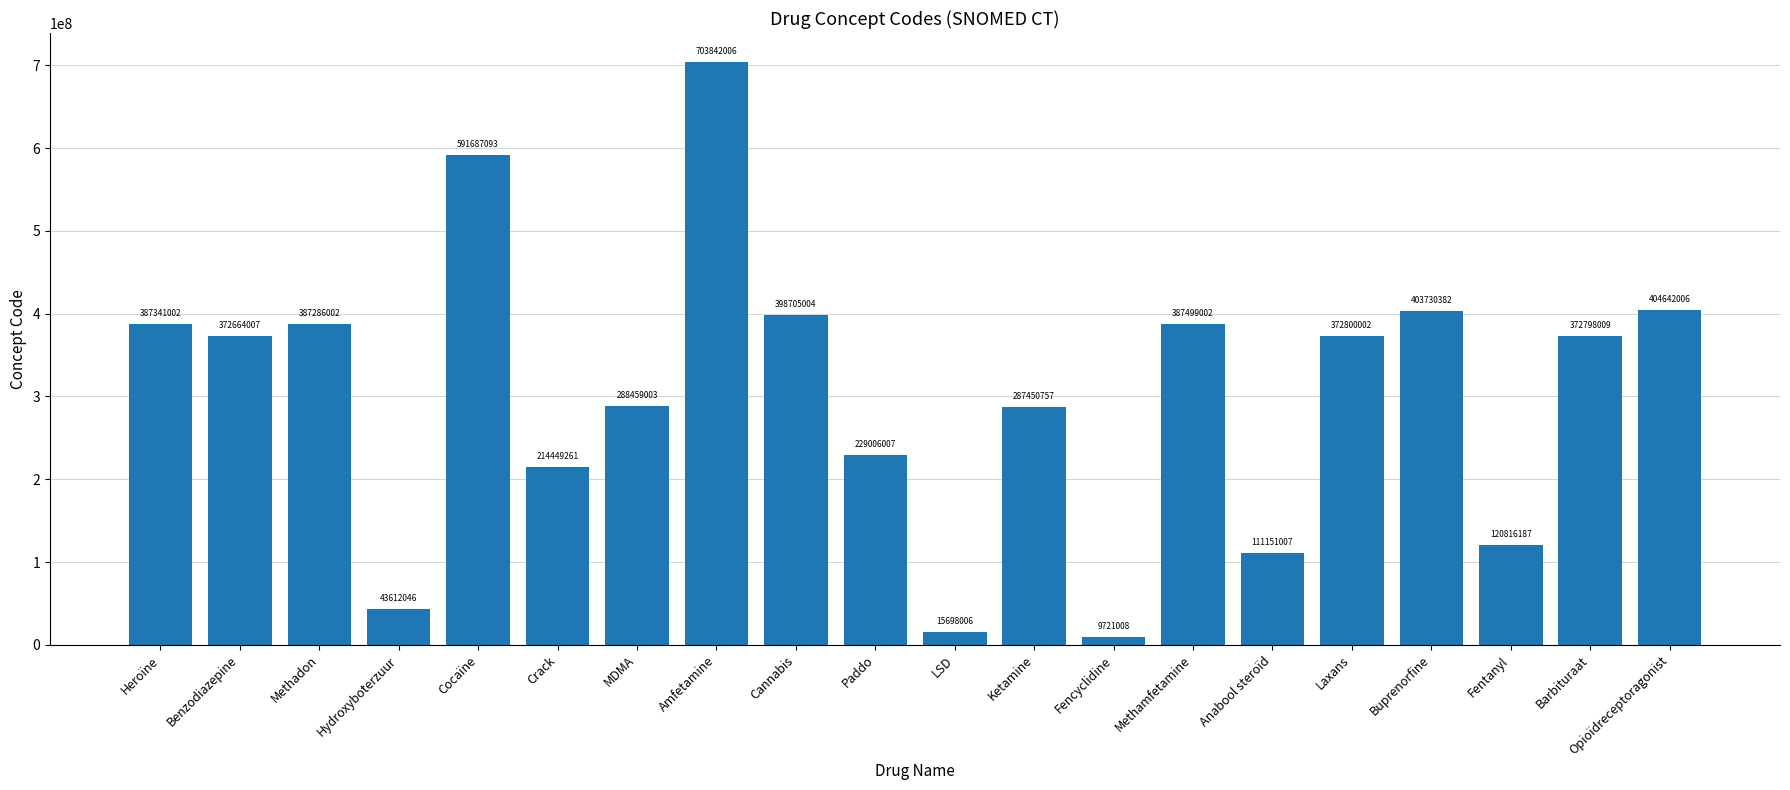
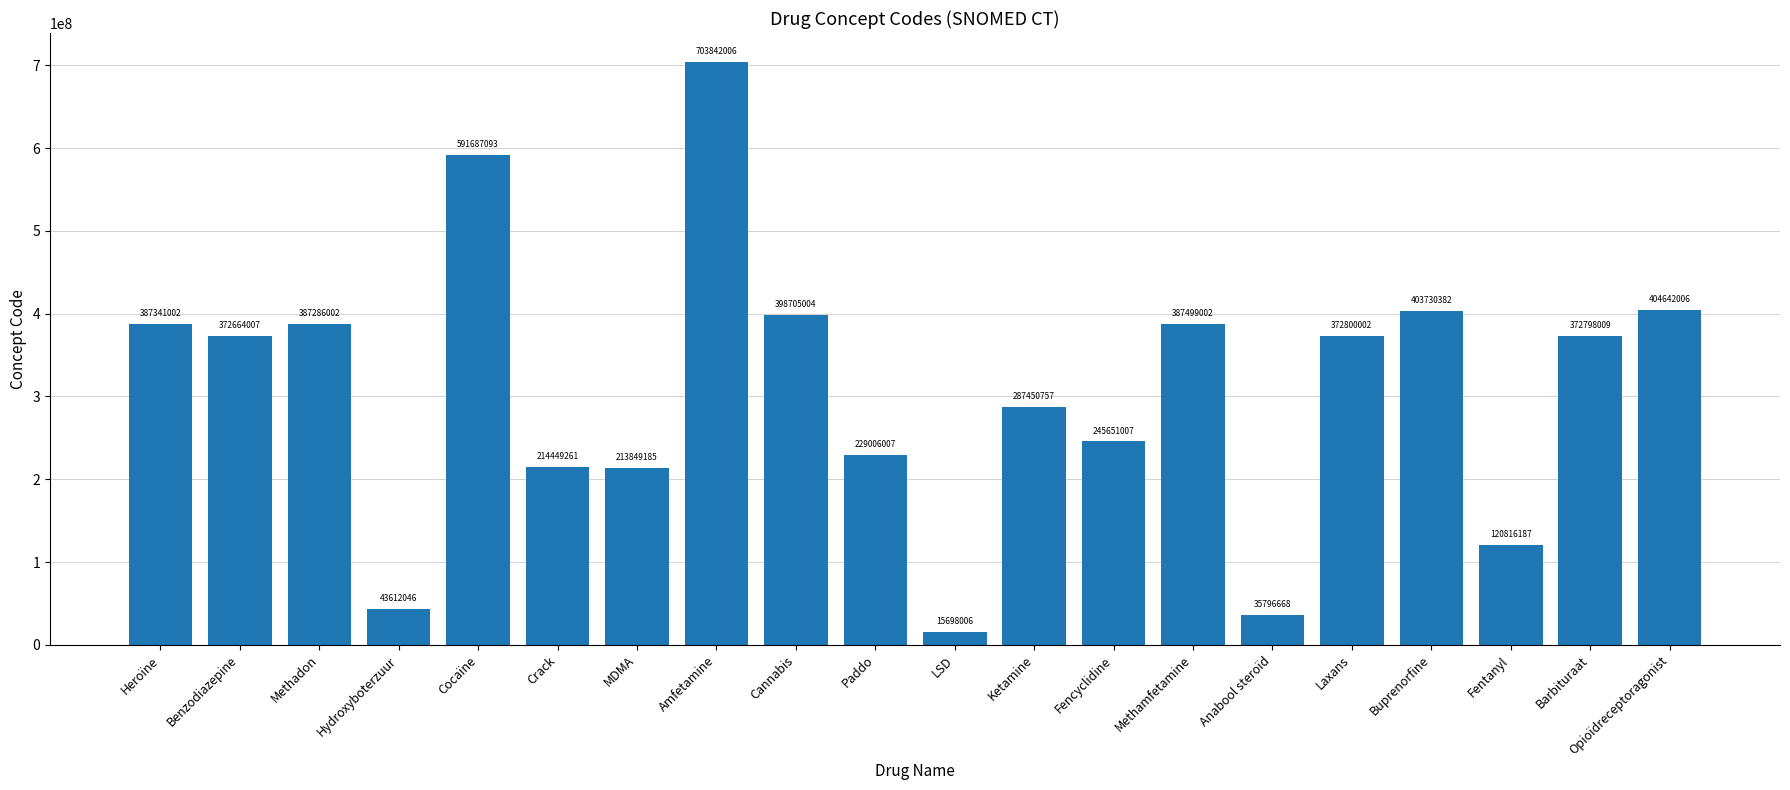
MDMA: 288459003 -> 213849185
Fencyclidine: 9721008 -> 245651007
Anabool steroïd: 111151007 -> 35796668
